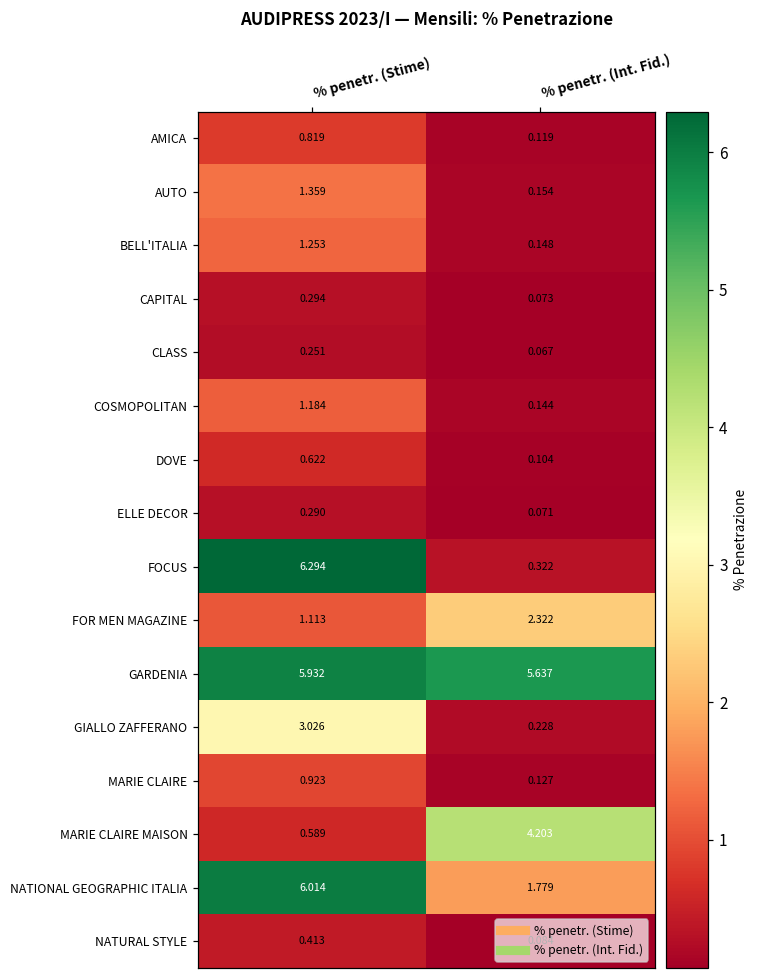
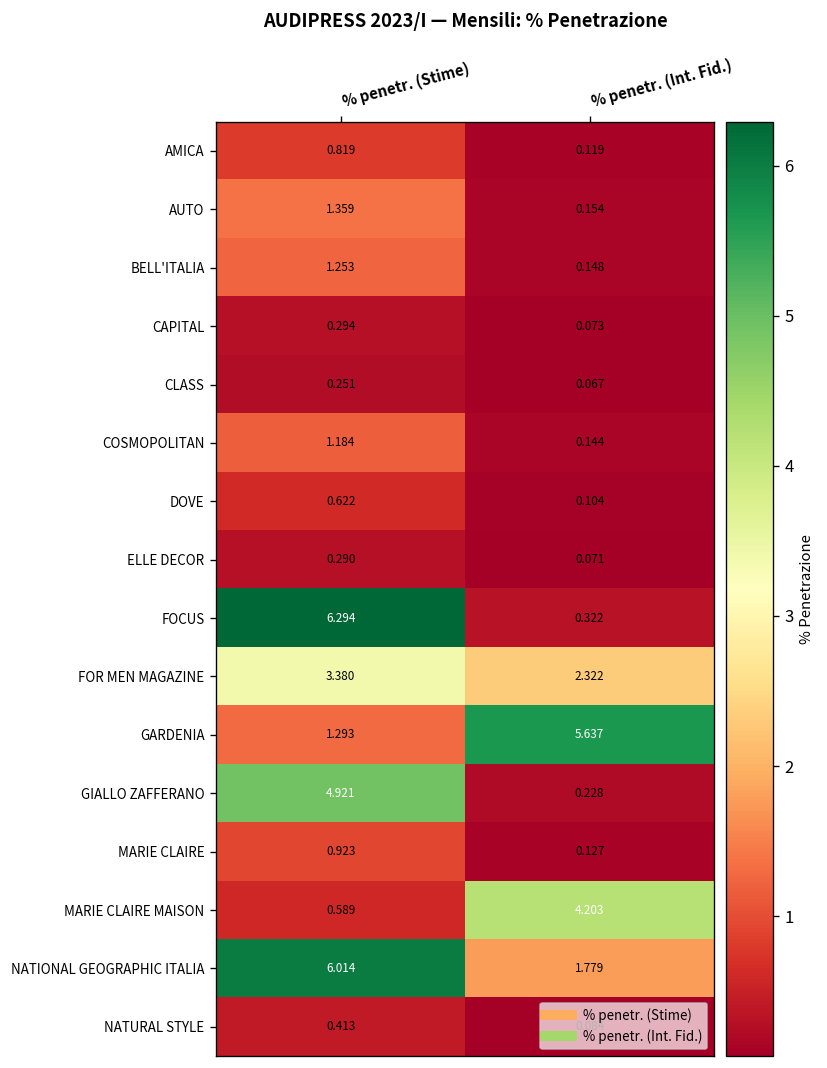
FOR MEN MAGAZINE, % penetr. (Stime): 1.113 -> 3.380
GARDENIA, % penetr. (Stime): 5.932 -> 1.293
GIALLO ZAFFERANO, % penetr. (Stime): 3.026 -> 4.921
